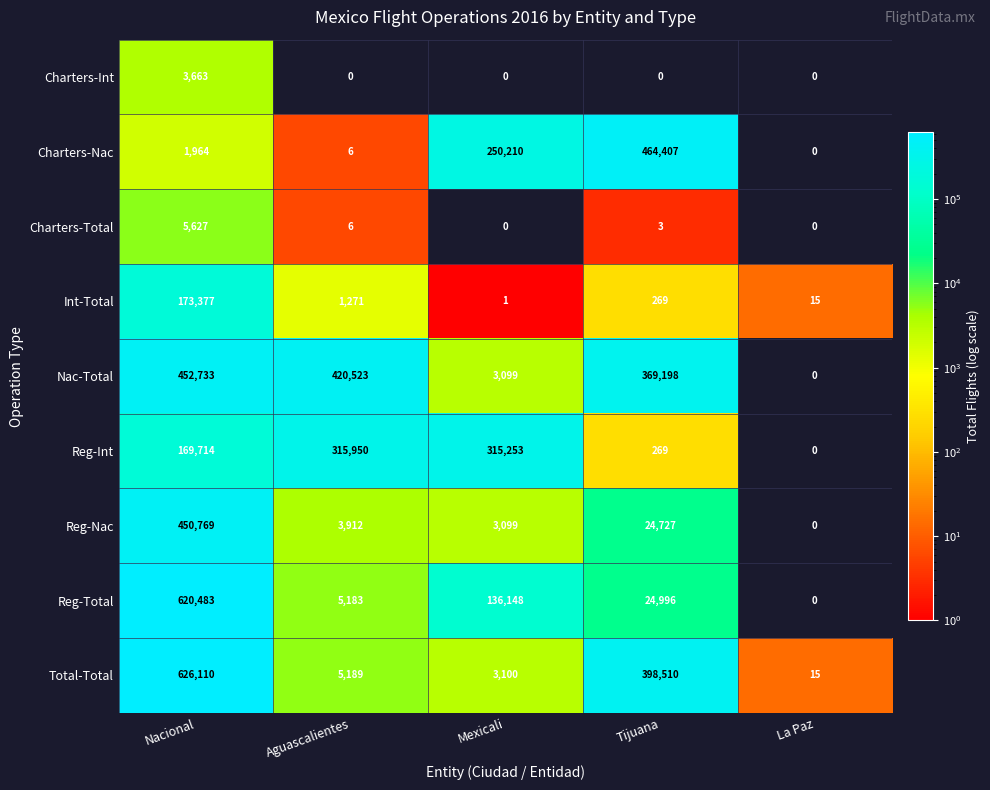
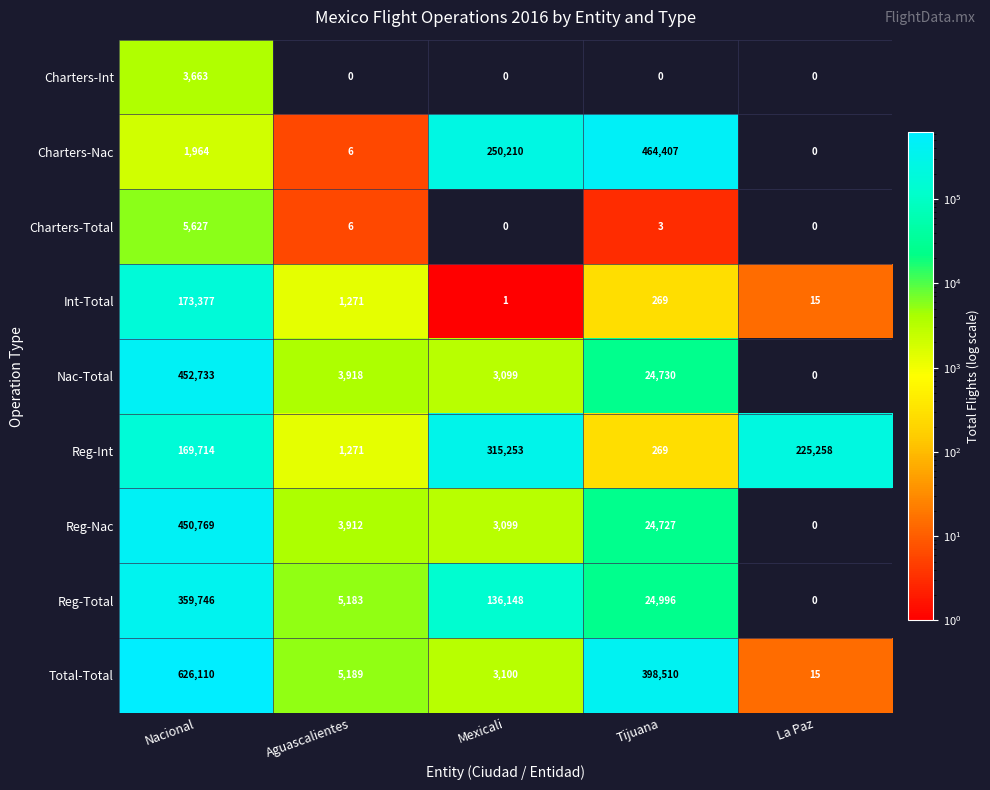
Nac-Total, Aguascalientes: 420,523 -> 3,918
Nac-Total, Tijuana: 369,198 -> 24,730
Reg-Int, Aguascalientes: 315,950 -> 1,271
Reg-Int, La Paz: 0 -> 225,258
Reg-Total, Nacional: 620,483 -> 359,746
